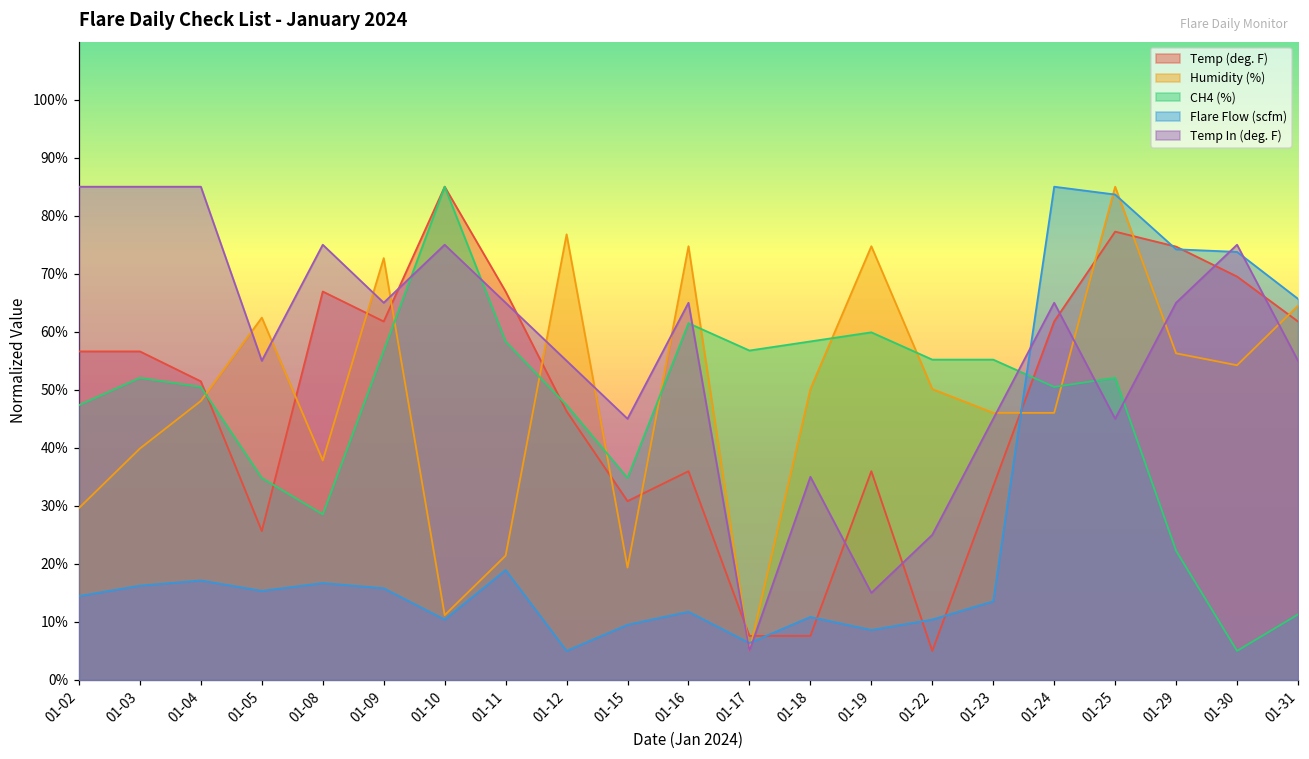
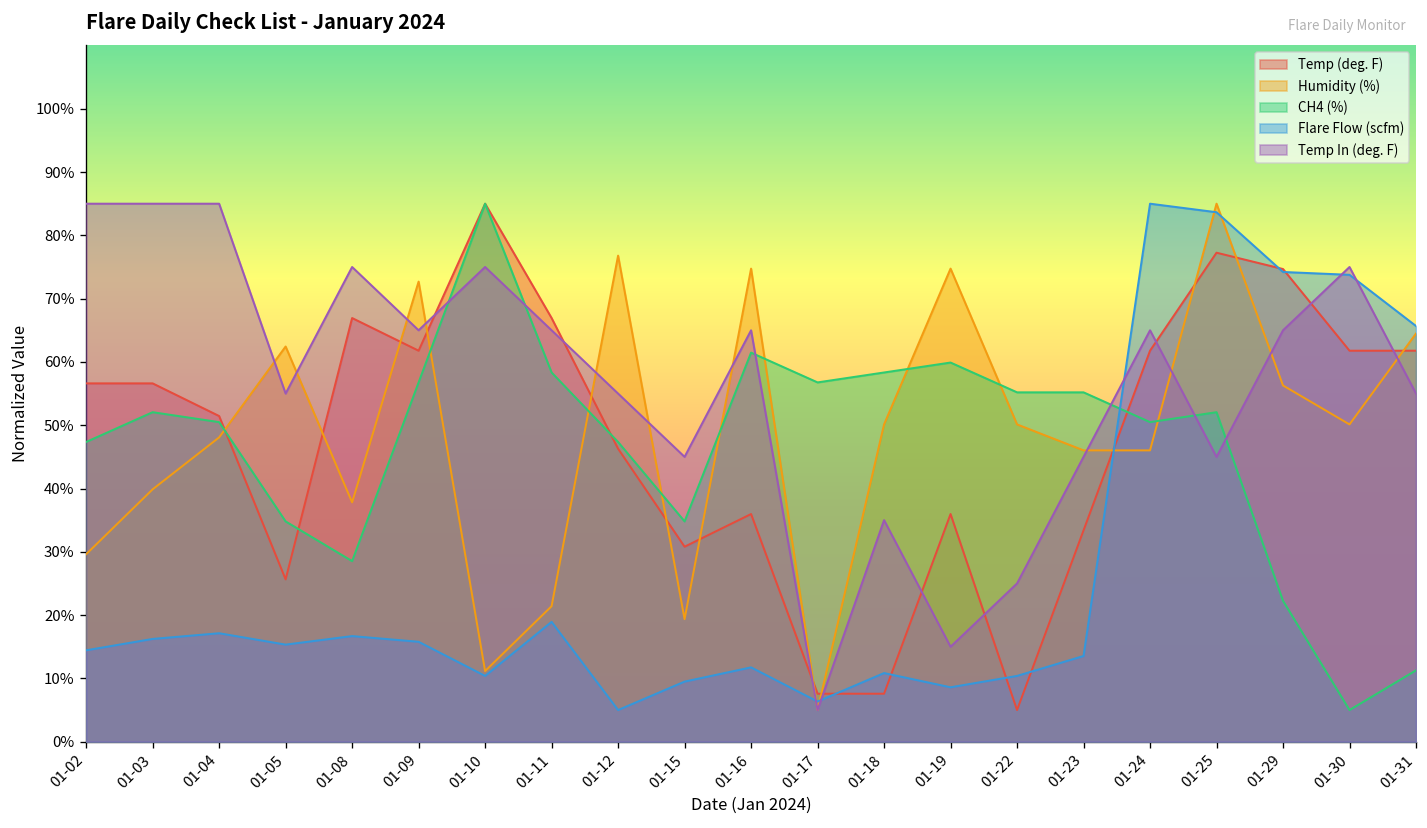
Temp (deg. F), 01-30: 70% -> 62%
Humidity (%), 01-30: 54% -> 50%
